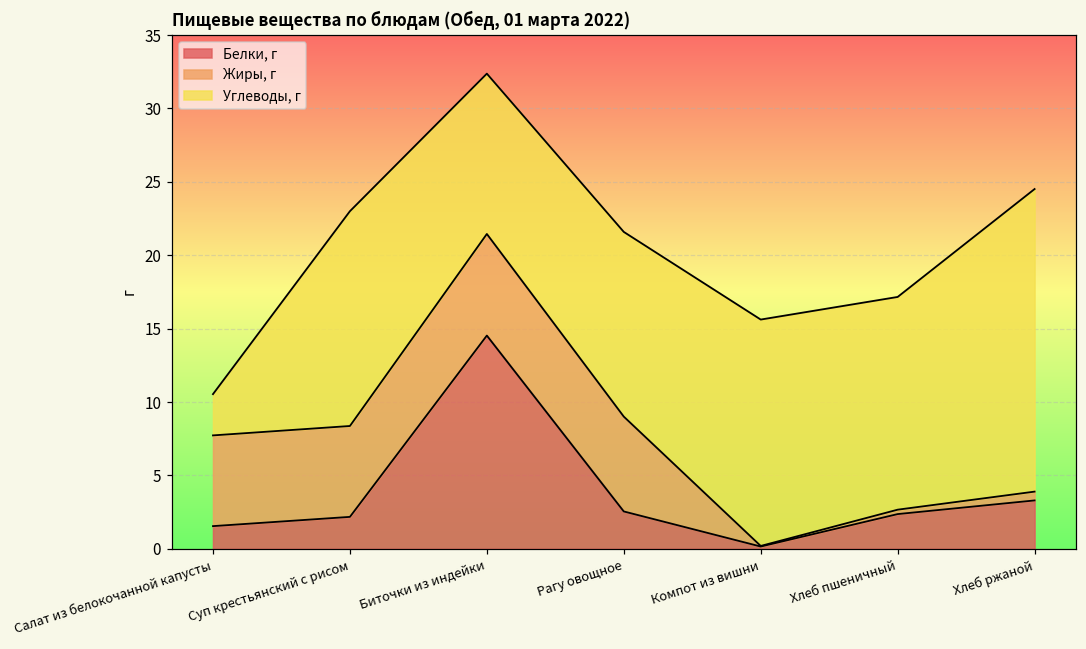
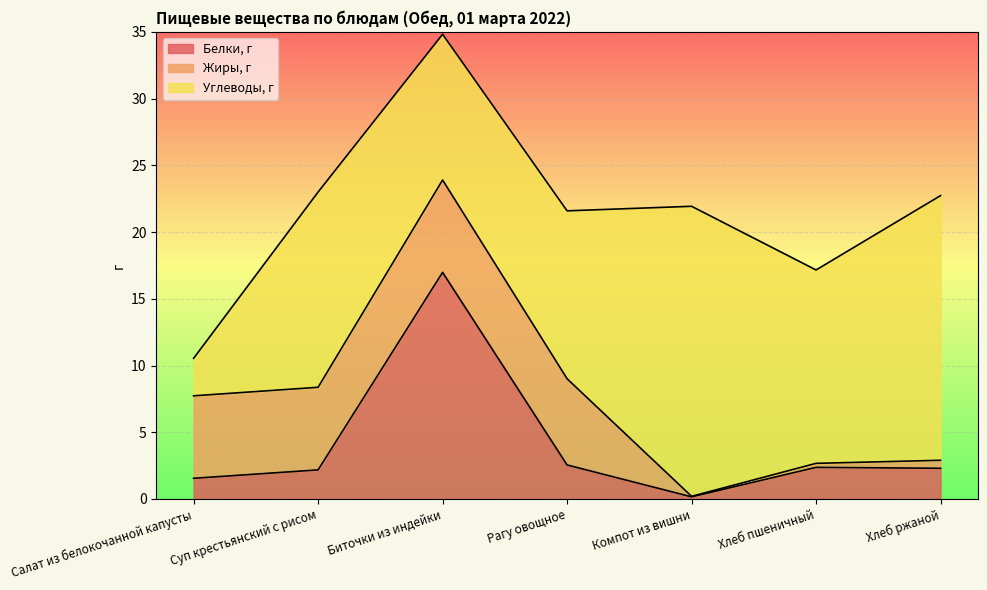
Белки, г, Биточки из индейки: 14.5 -> 17.0
Углеводы, г, Компот из вишни: 15.4 -> 21.7
Белки, г, Хлеб ржаной: 3.3 -> 2.3
Углеводы, г, Хлеб ржаной: 20.6 -> 19.8
